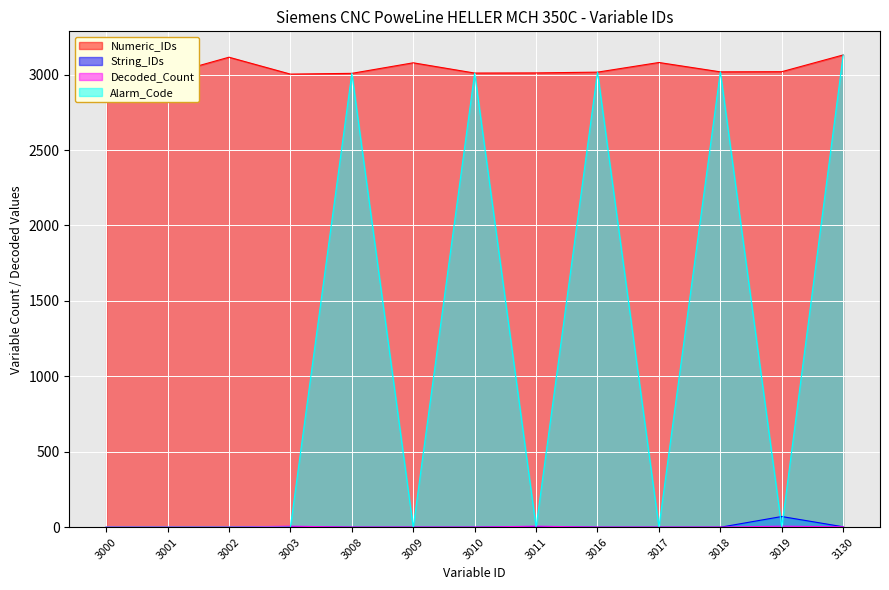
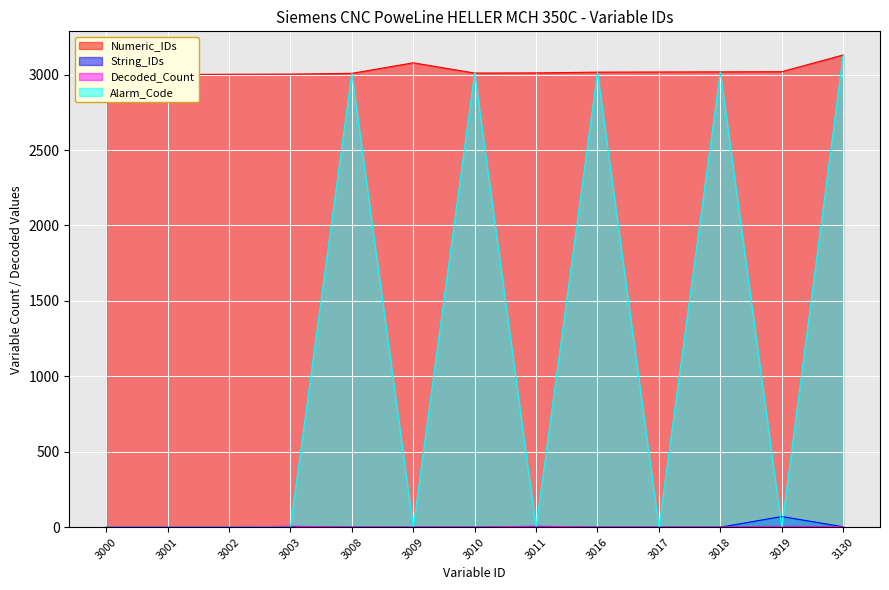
Numeric_IDs, 3002: 3120 -> 3000
Numeric_IDs, 3017: 3080 -> 3020
